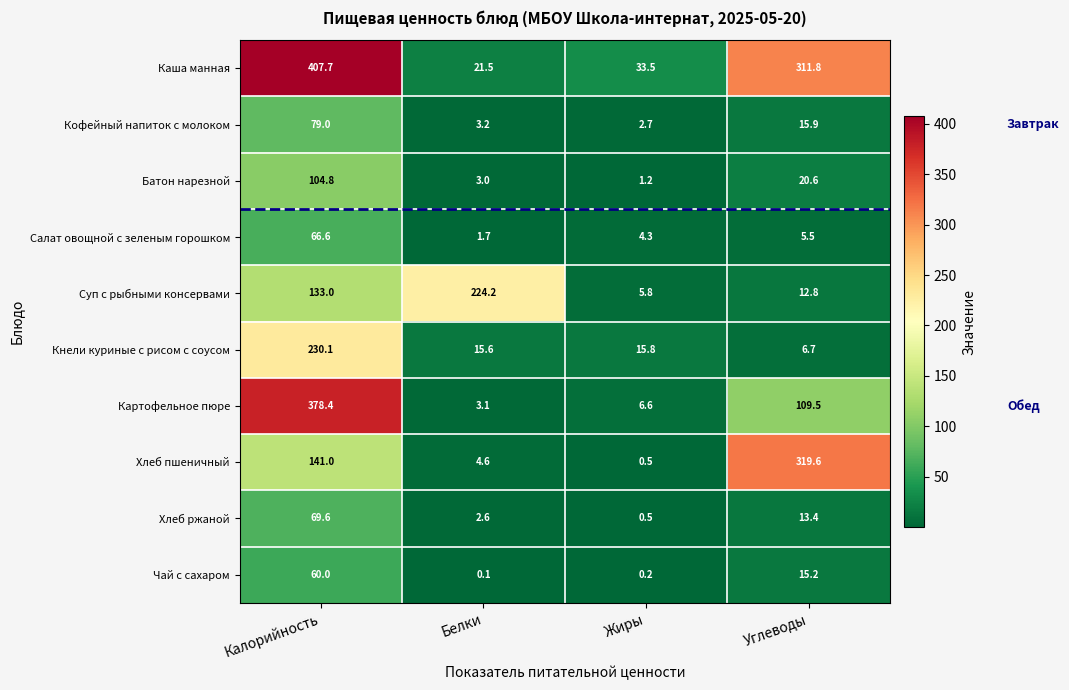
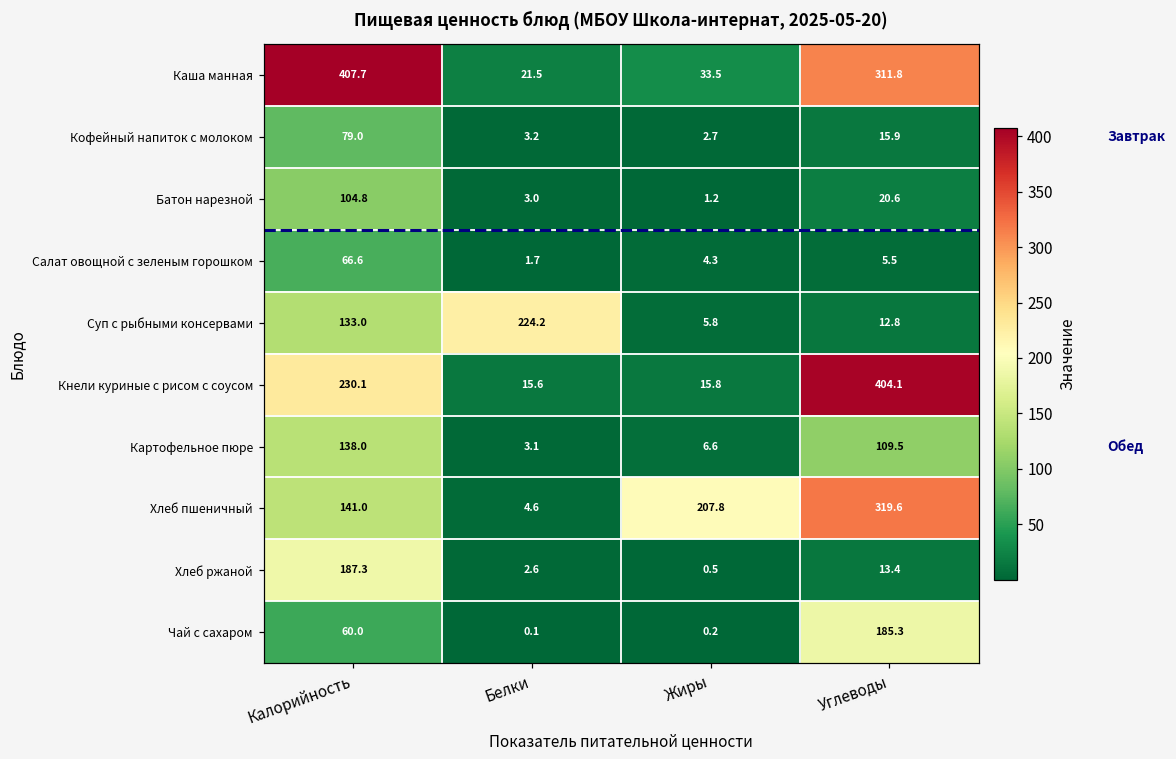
Кнели куриные с рисом с соусом, Углеводы: 6.7 -> 404.1
Картофельное пюре, Калорийность: 378.4 -> 138.0
Хлеб пшеничный, Жиры: 0.5 -> 207.8
Хлеб ржаной, Калорийность: 69.6 -> 187.3
Чай с сахаром, Углеводы: 15.2 -> 185.3
